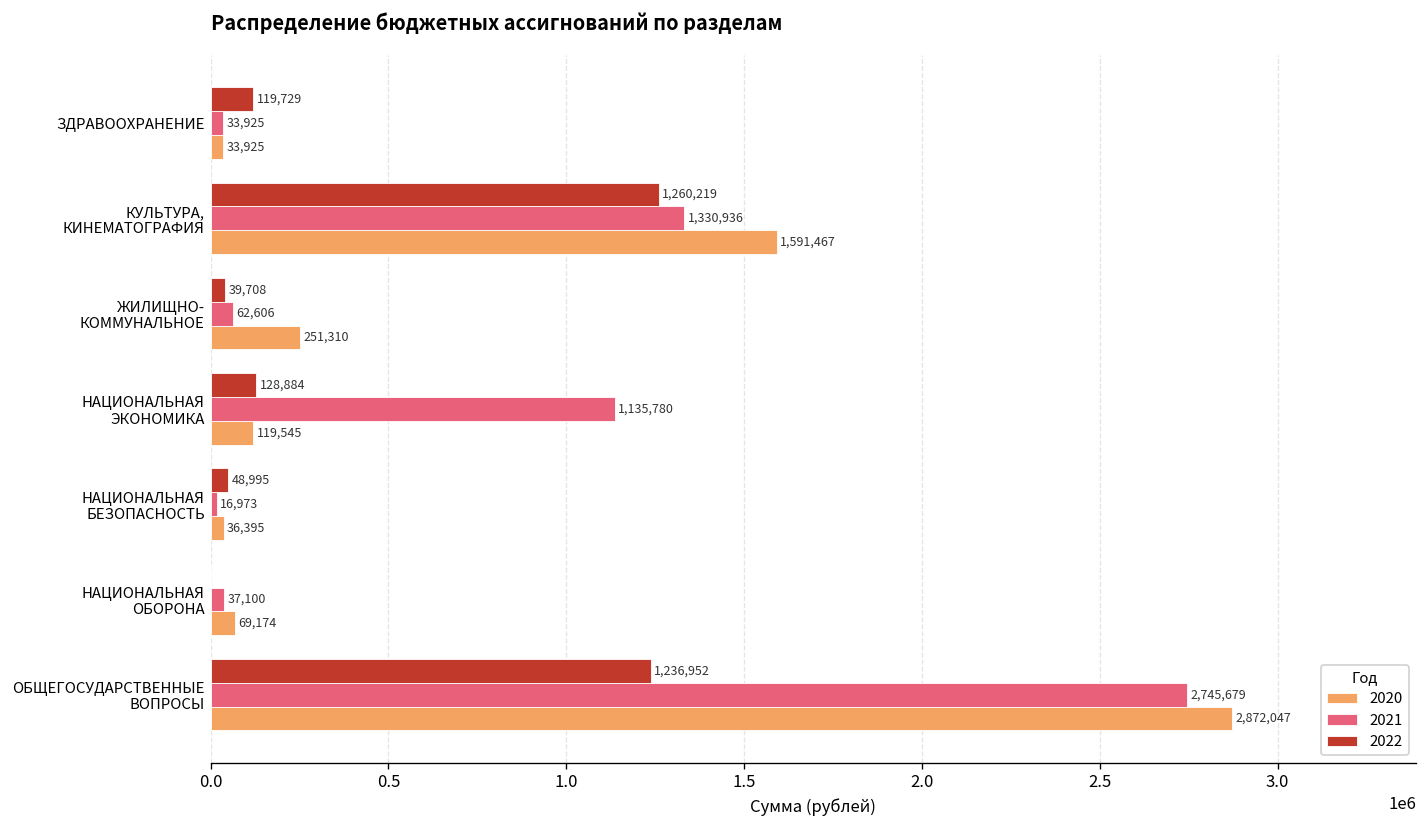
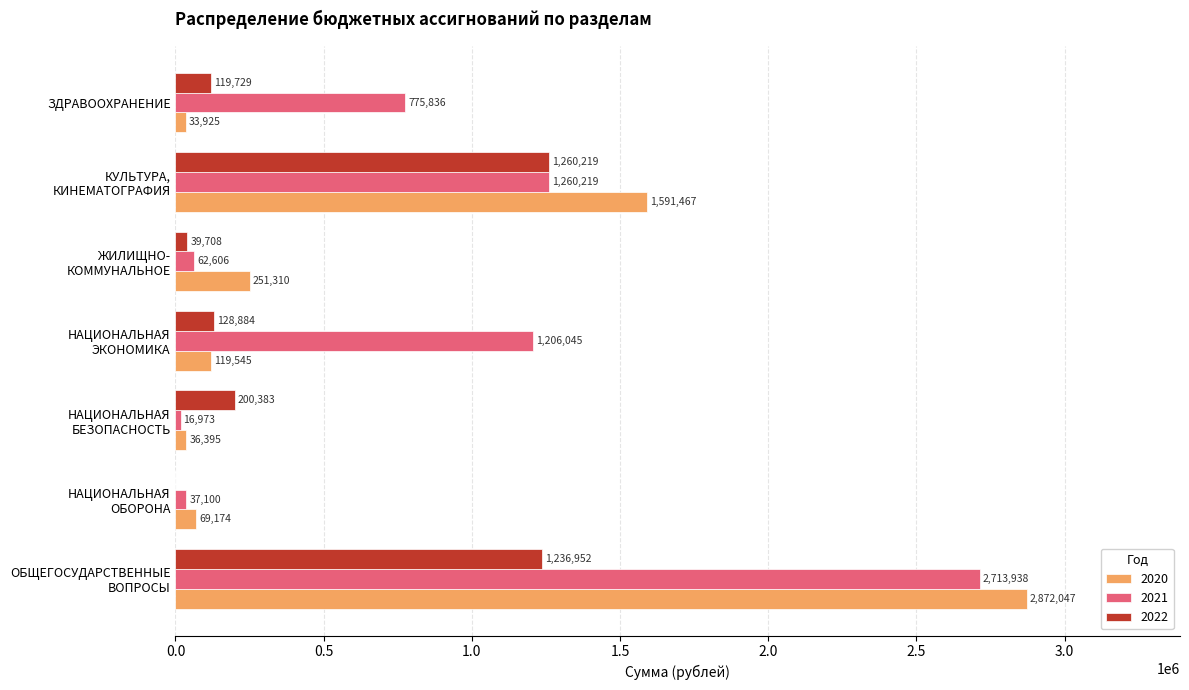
2021, ЗДРАВООХРАНЕНИЕ: 33,925 -> 775,836
2021, КУЛЬТУРА, КИНЕМАТОГРАФИЯ: 1,330,936 -> 1,260,219
2021, НАЦИОНАЛЬНАЯ ЭКОНОМИКА: 1,135,780 -> 1,206,045
2022, НАЦИОНАЛЬНАЯ БЕЗОПАСНОСТЬ: 48,995 -> 200,383
2021, ОБЩЕГОСУДАРСТВЕННЫЕ ВОПРОСЫ: 2,745,679 -> 2,713,938
